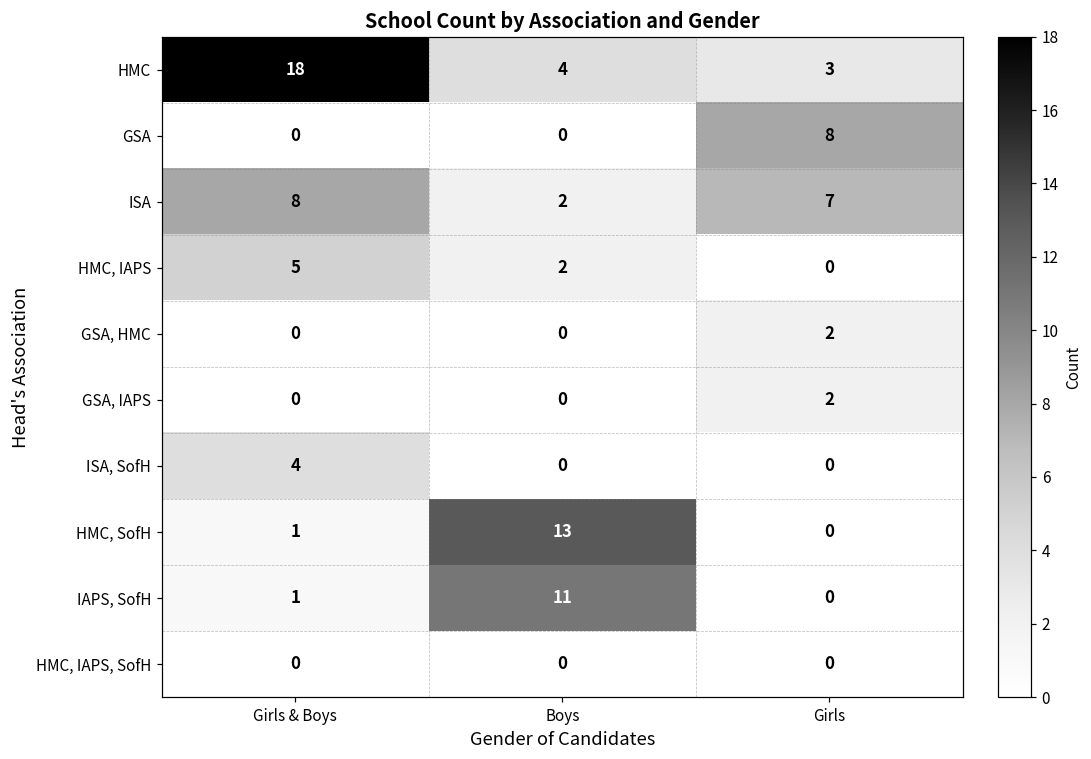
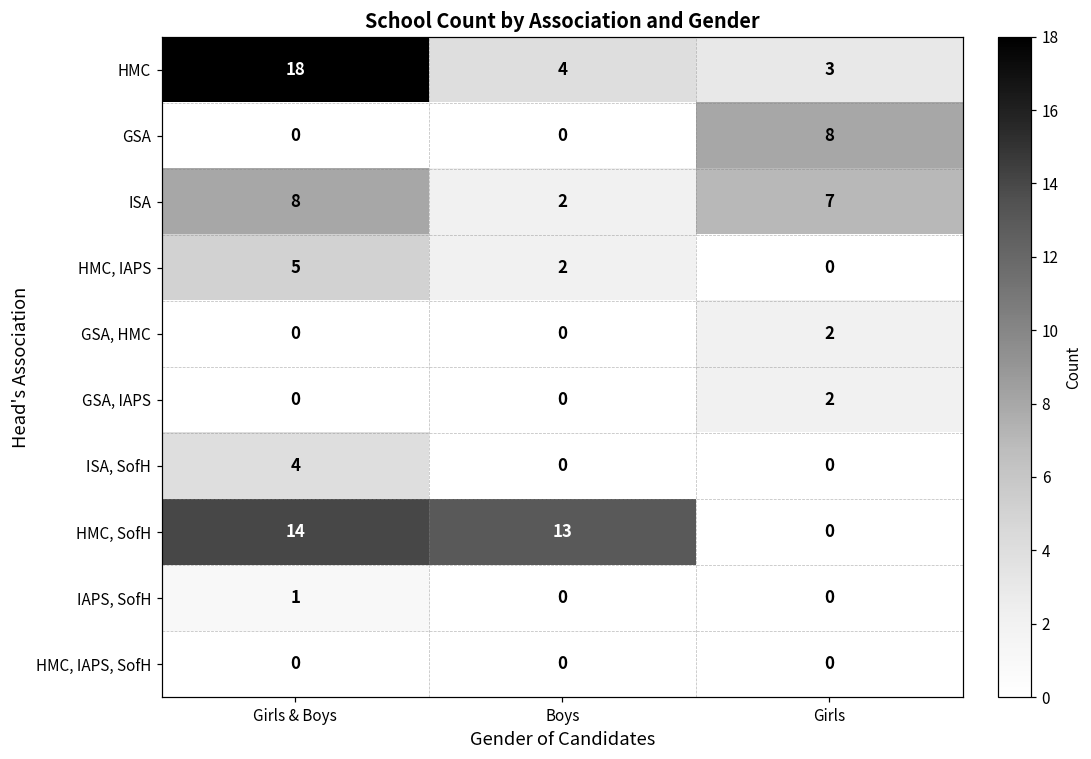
HMC, SofH, Girls & Boys: 1 -> 14
IAPS, SofH, Boys: 11 -> 0
